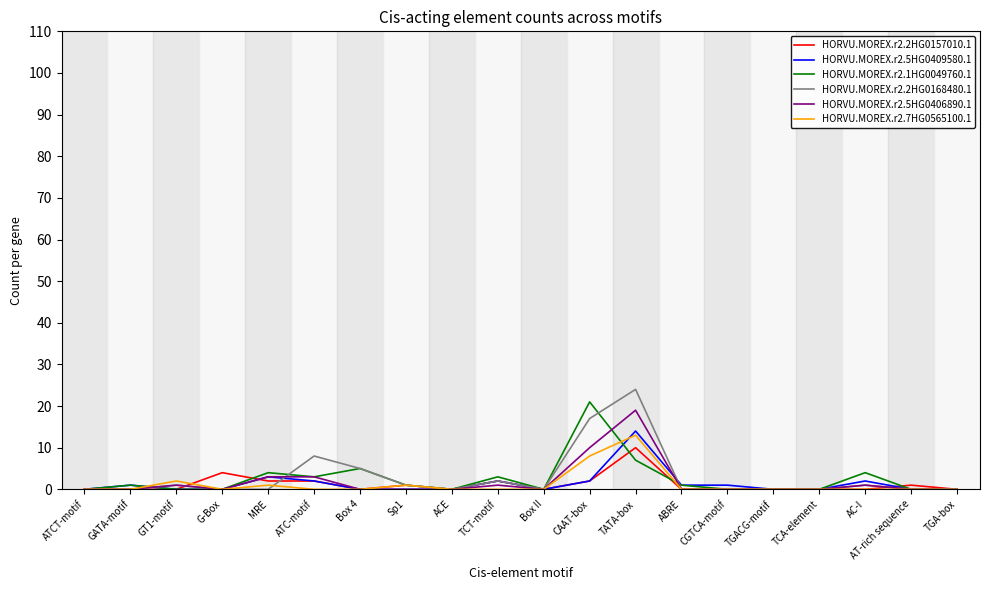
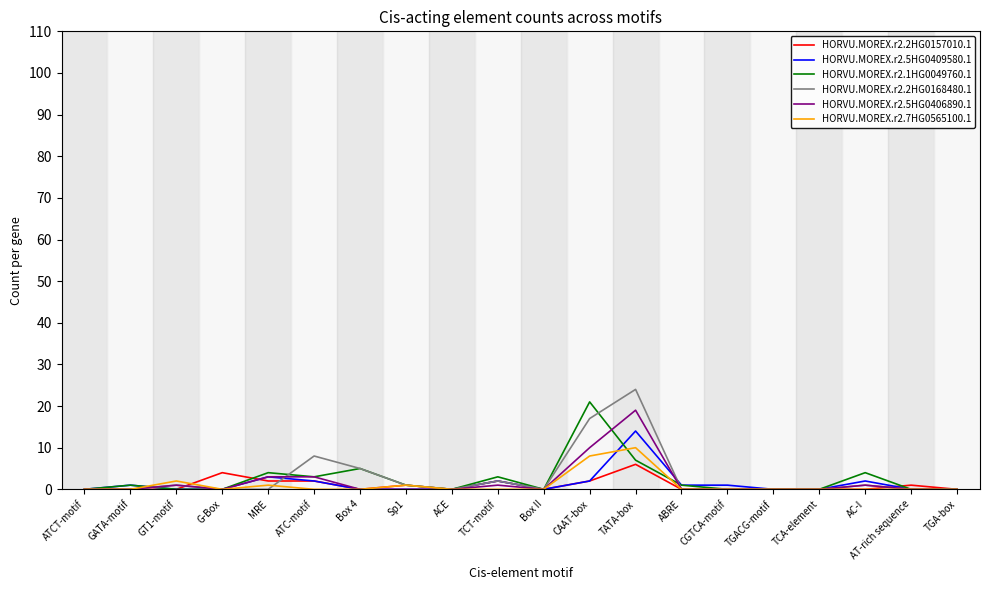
HORVU.MOREX.r2.2HG0157010.1, TATA-box: 10 -> 6
HORVU.MOREX.r2.7HG0565100.1, TATA-box: 13 -> 10
